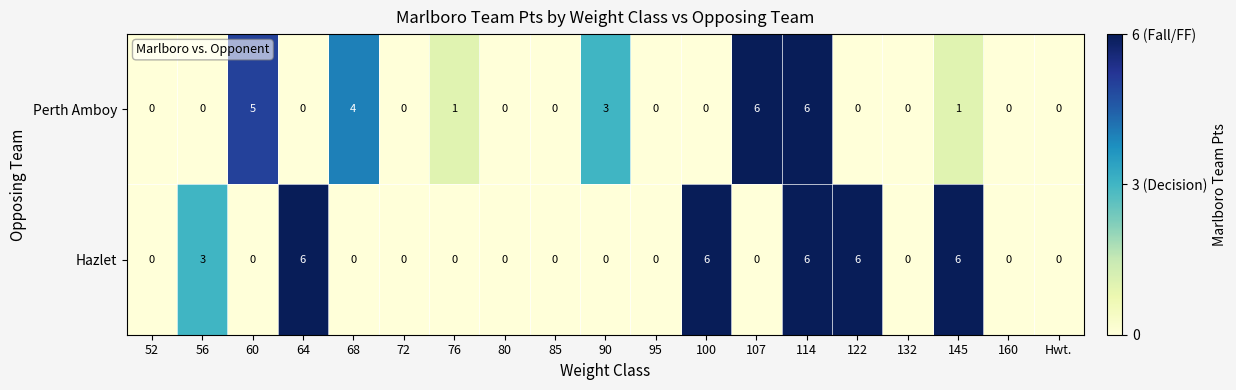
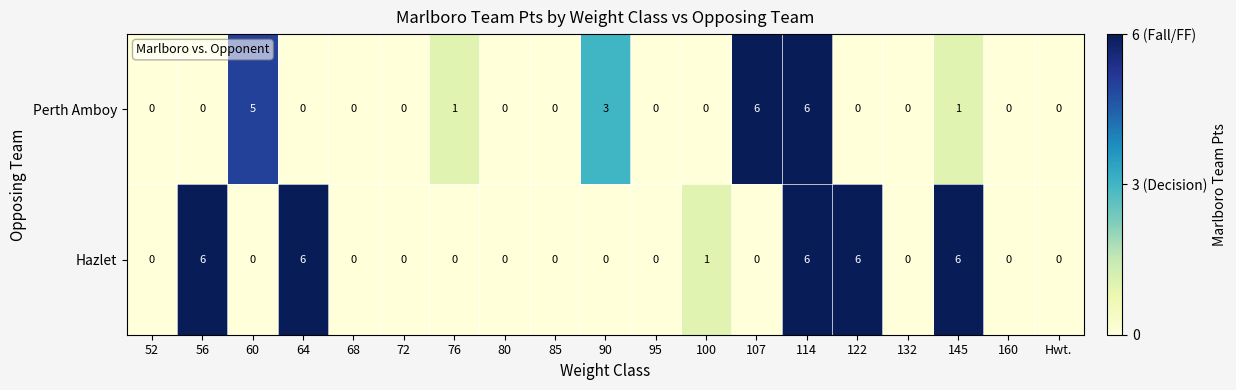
Perth Amboy, 68: 4 -> 0
Hazlet, 56: 3 -> 6
Hazlet, 100: 6 -> 1
